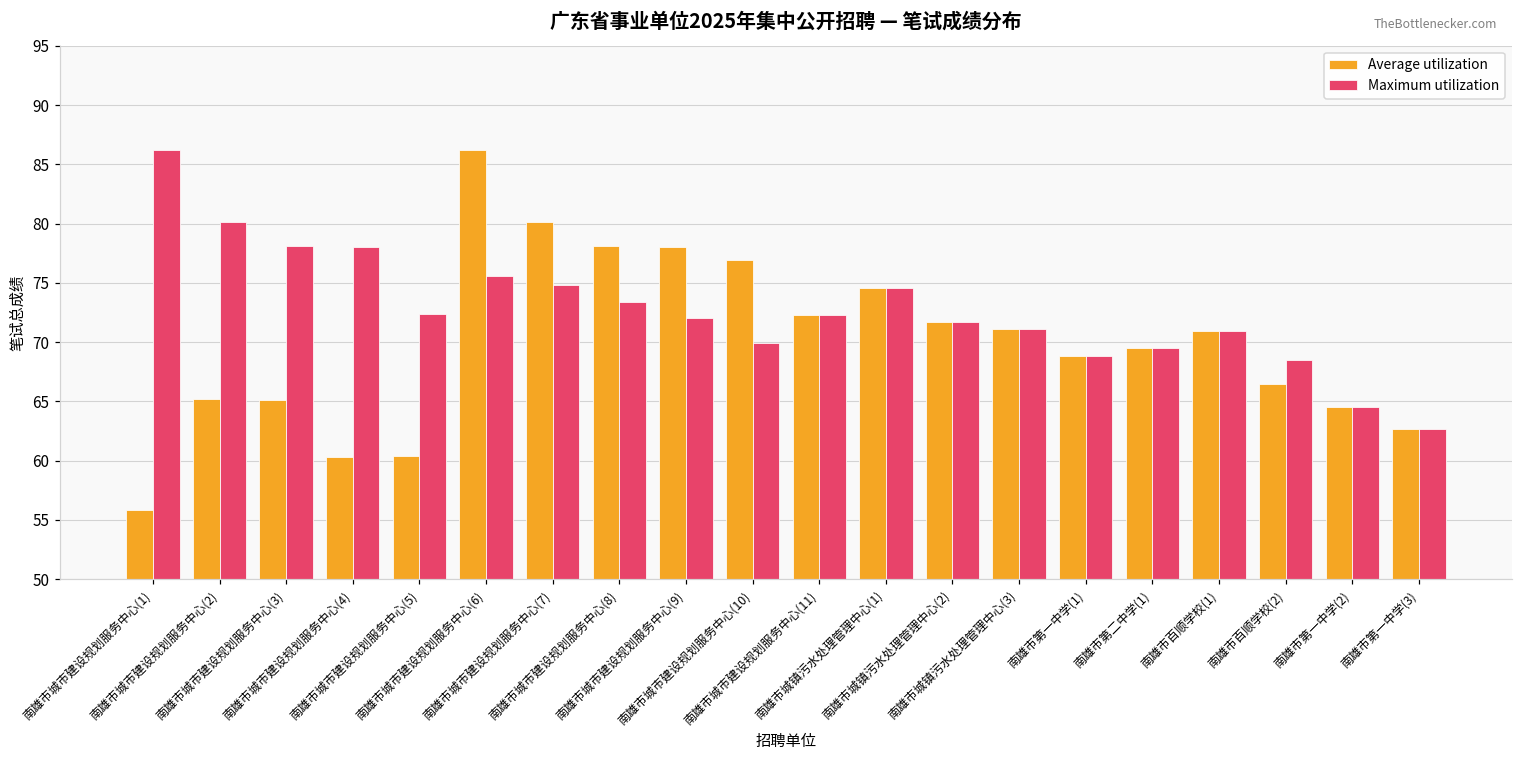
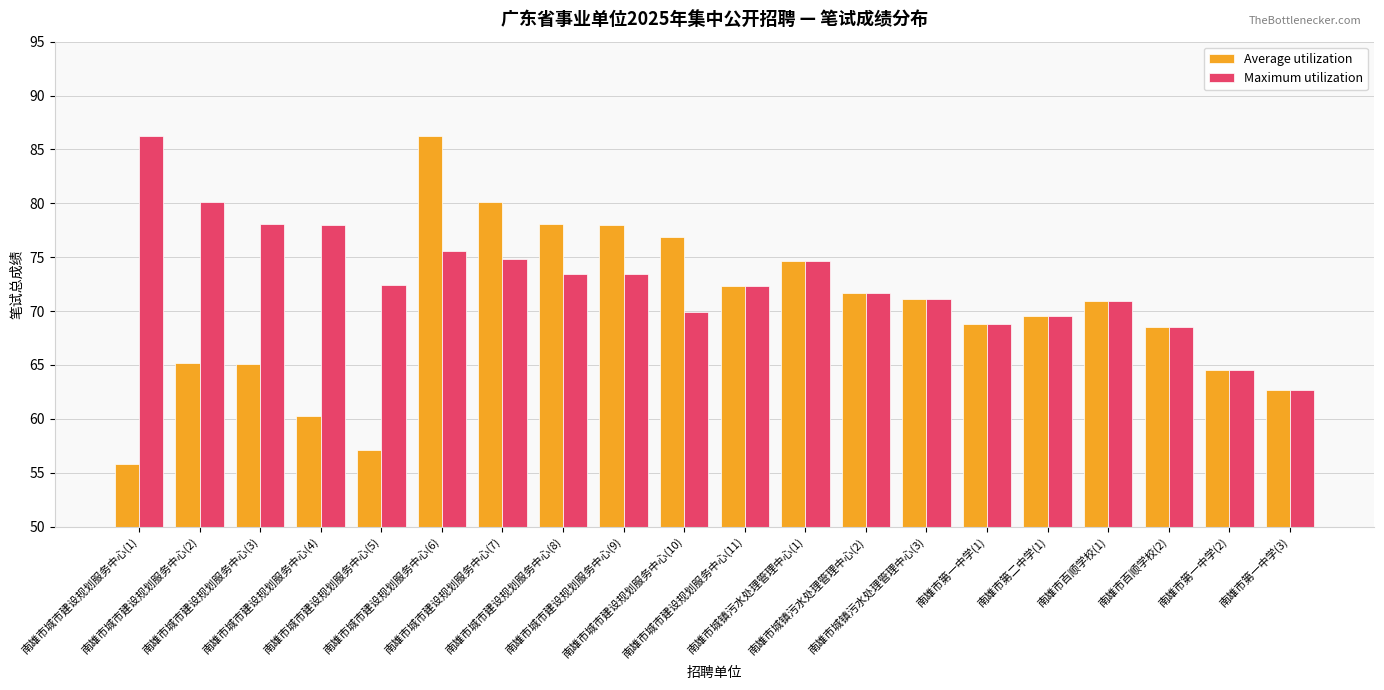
Average utilization, 南雄市城市建设规划服务中心(5): 60.4 -> 57.1
Maximum utilization, 南雄市城市建设规划服务中心(9): 72.0 -> 73.4
Average utilization, 南雄市百顺学校(2): 66.5 -> 68.5
